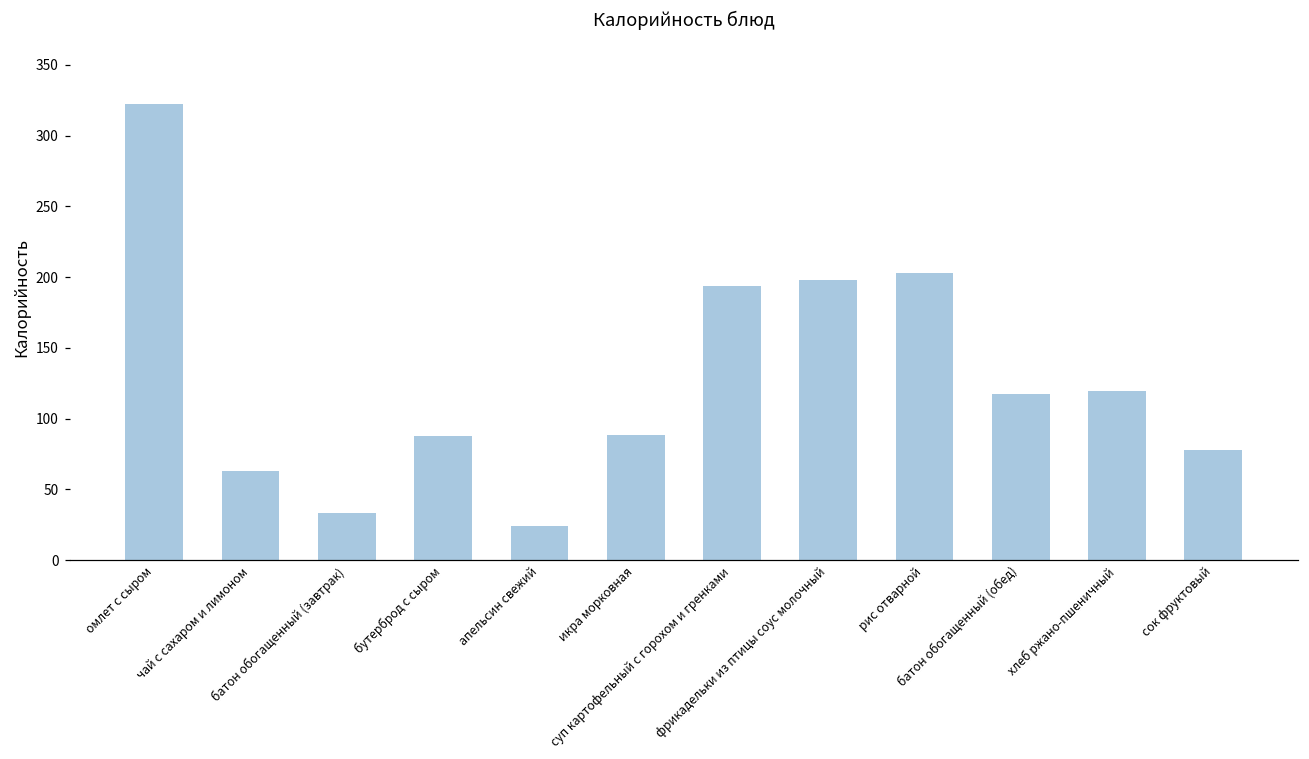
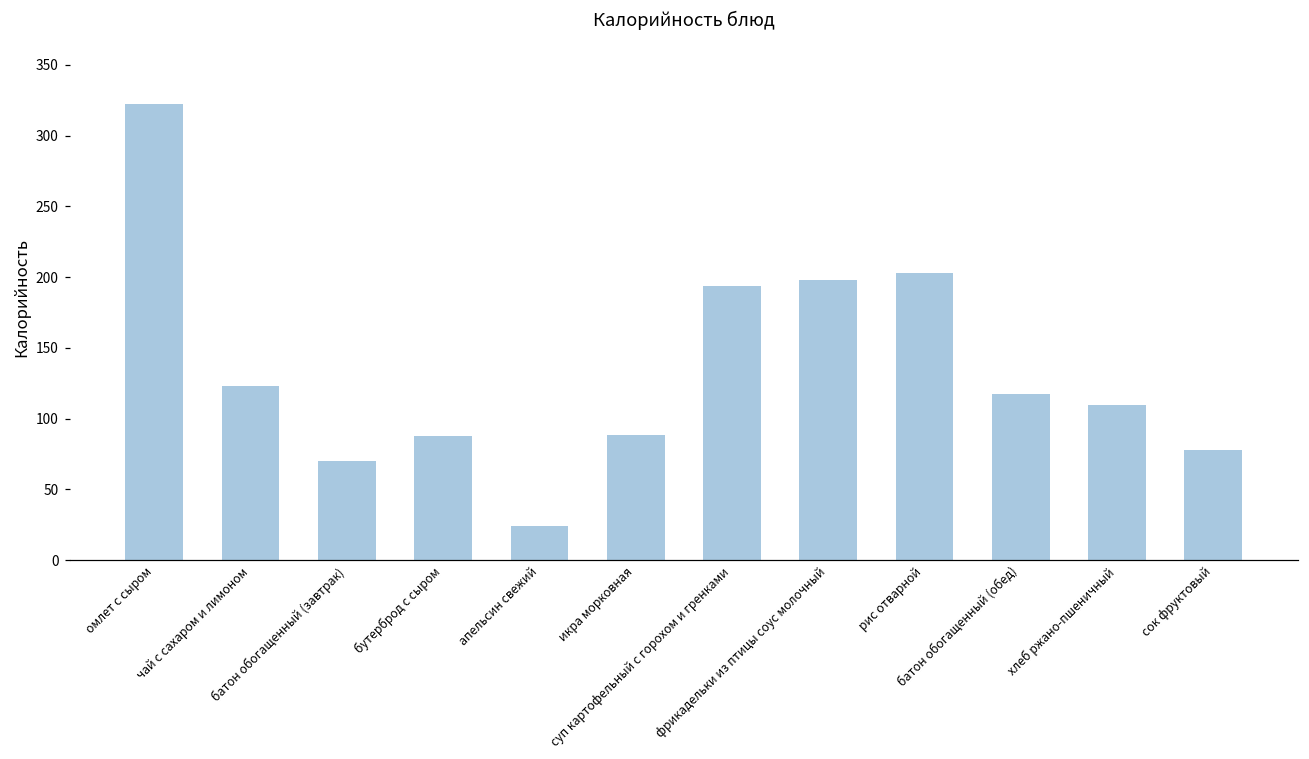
чай с сахаром и лимоном: 63 -> 123
батон обогащенный (завтрак): 33 -> 70
хлеб ржано-пшеничный: 120 -> 110
